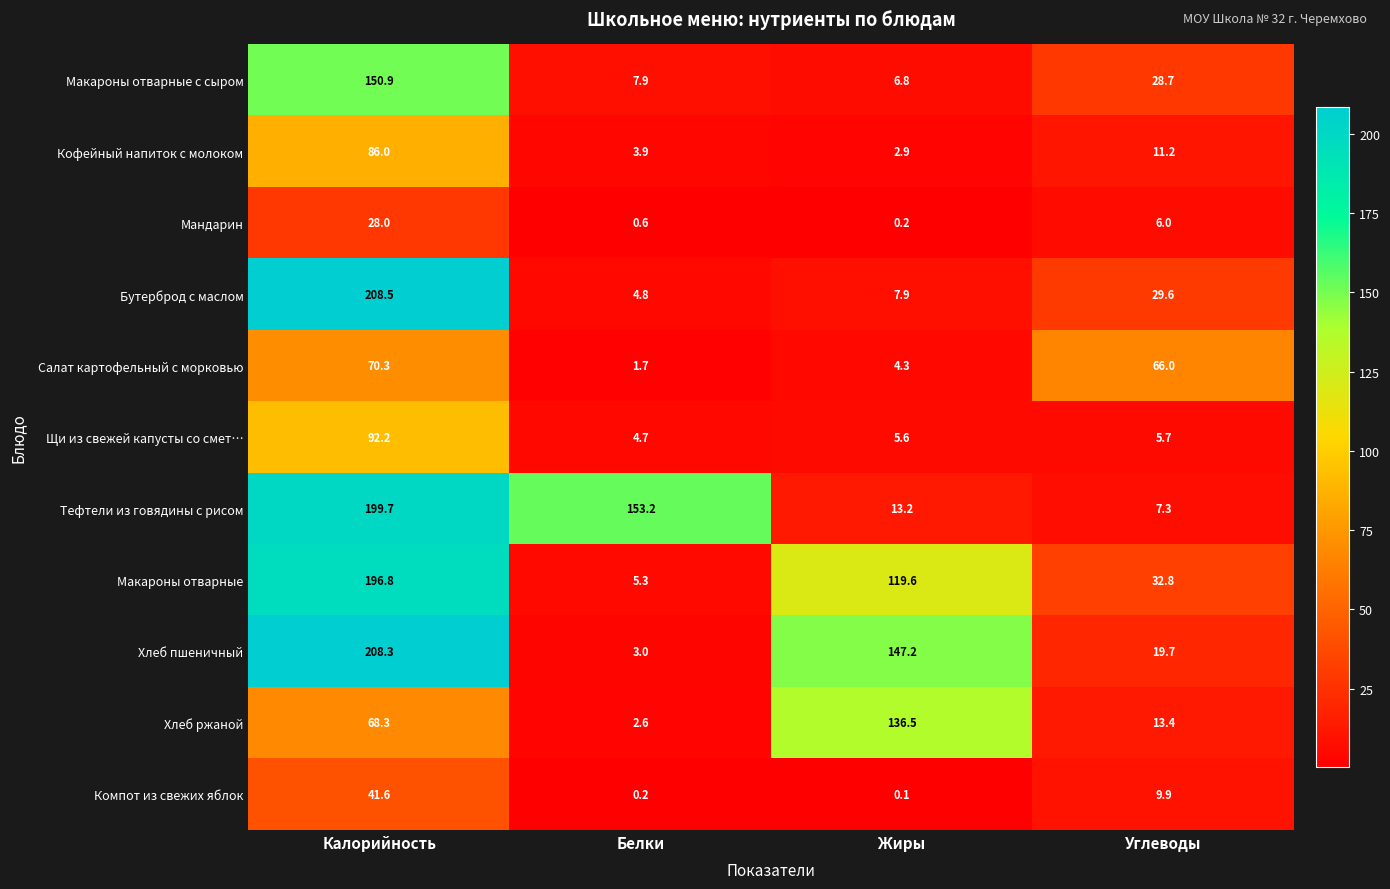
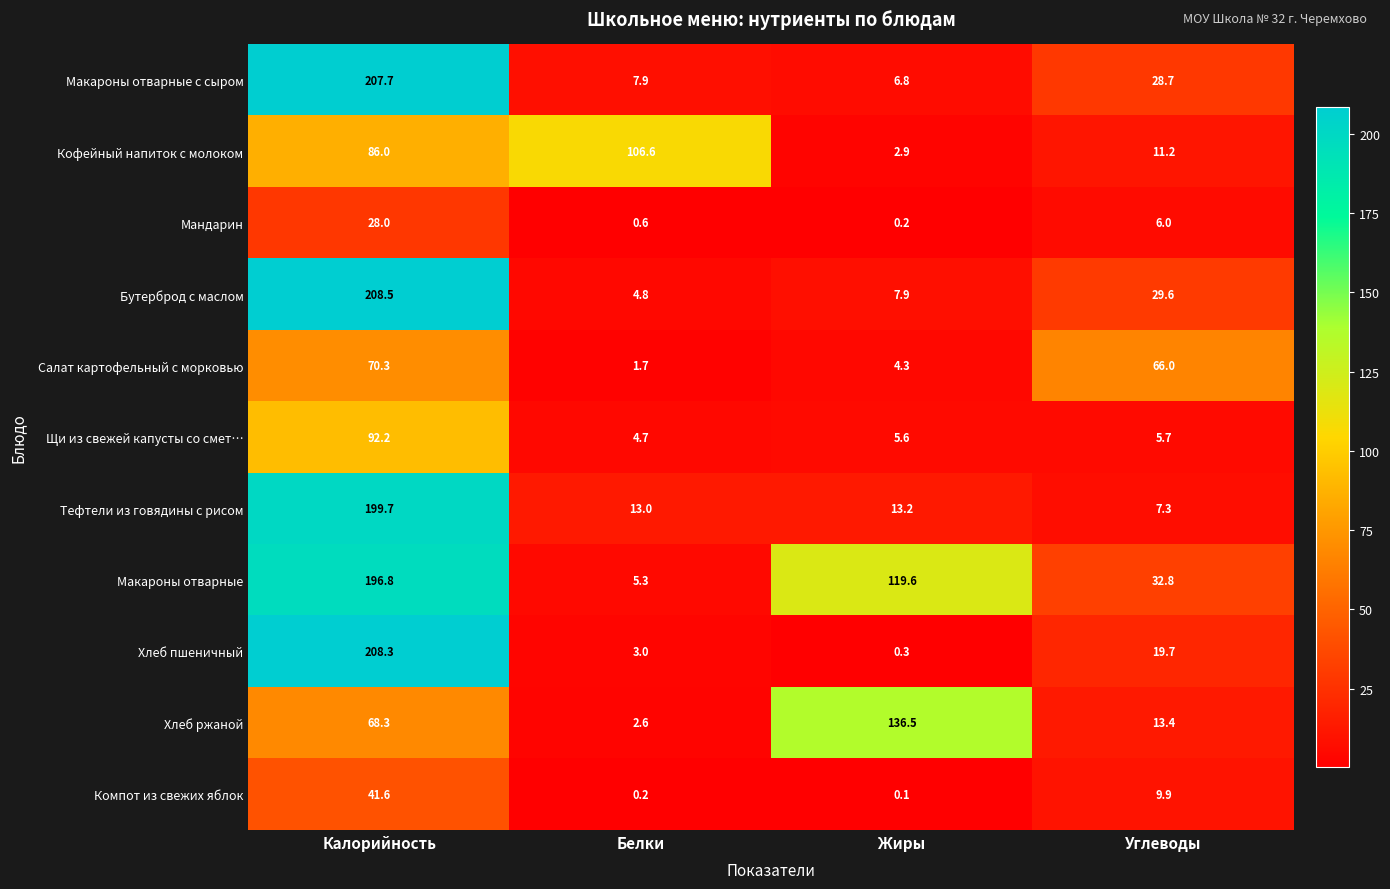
Макароны отварные с сыром, Калорийность: 150.9 -> 207.7
Кофейный напиток с молоком, Белки: 3.9 -> 106.6
Тефтели из говядины с рисом, Белки: 153.2 -> 13.0
Хлеб пшеничный, Жиры: 147.2 -> 0.3
